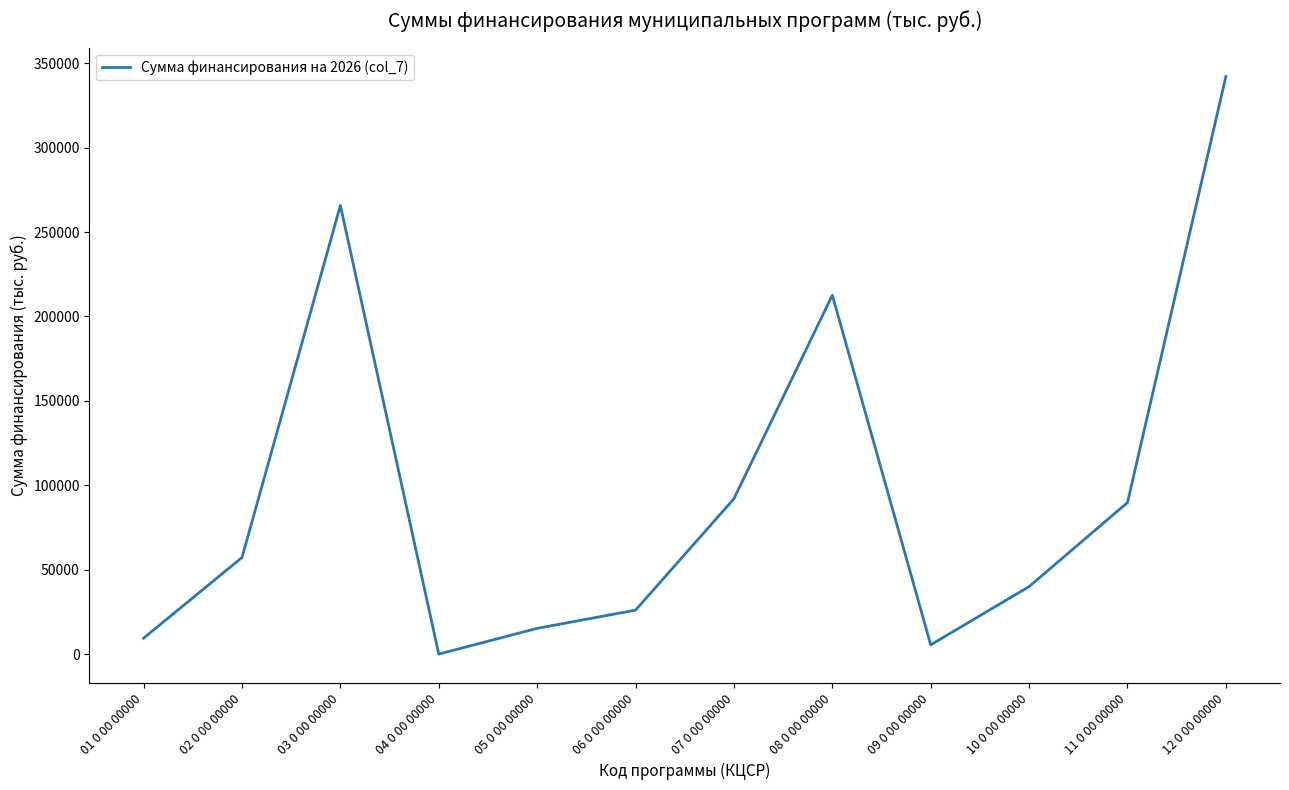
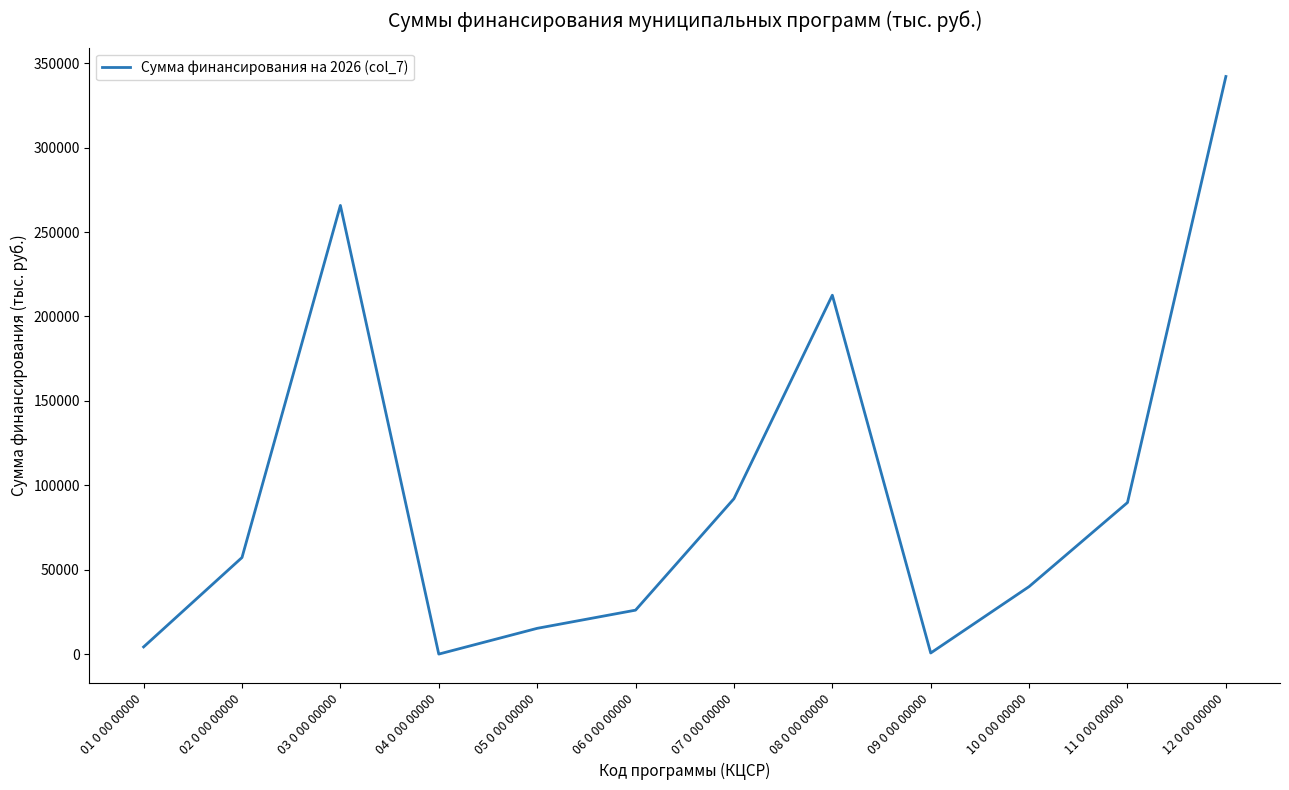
01 0 00 00000: 9000 -> 4000
09 0 00 00000: 6000 -> 1000
